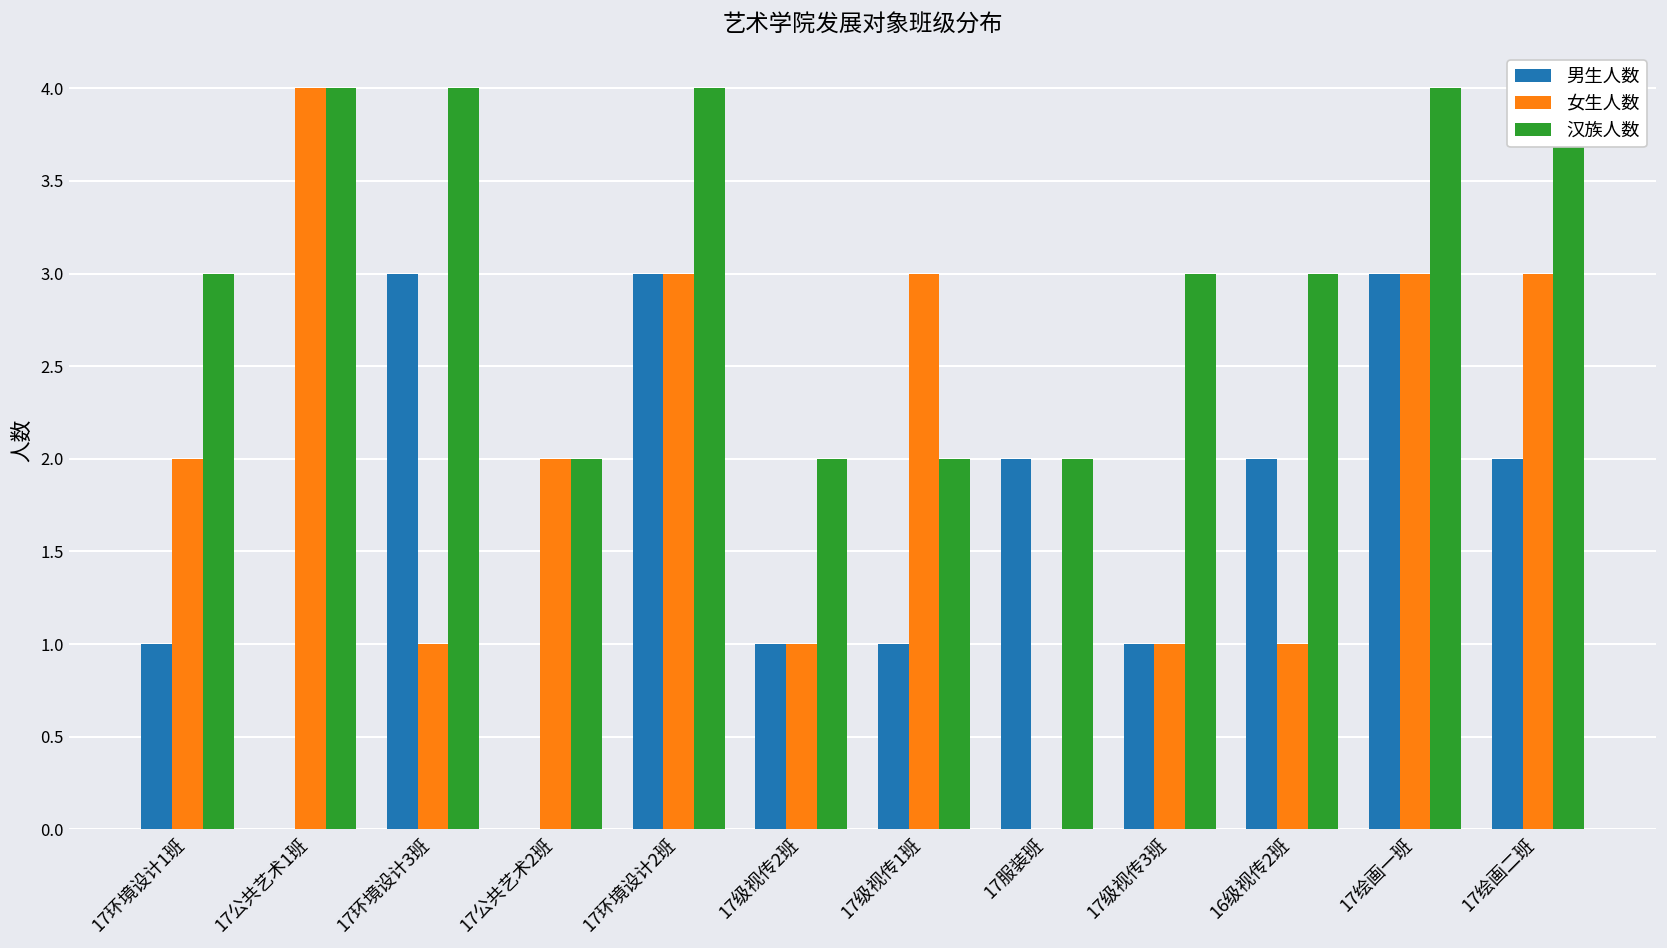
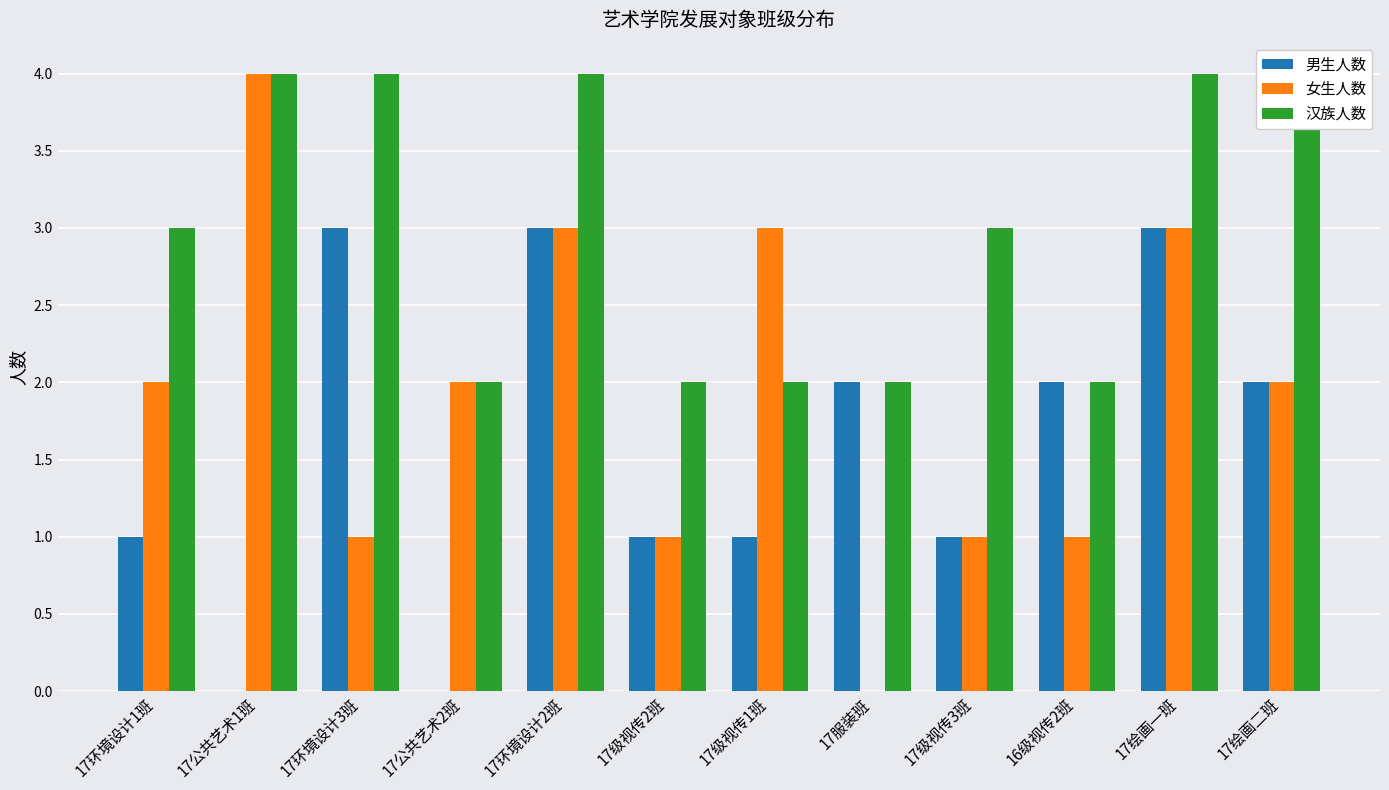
汉族人数, 16级视传2班: 3 -> 2
女生人数, 17绘画二班: 3 -> 2
